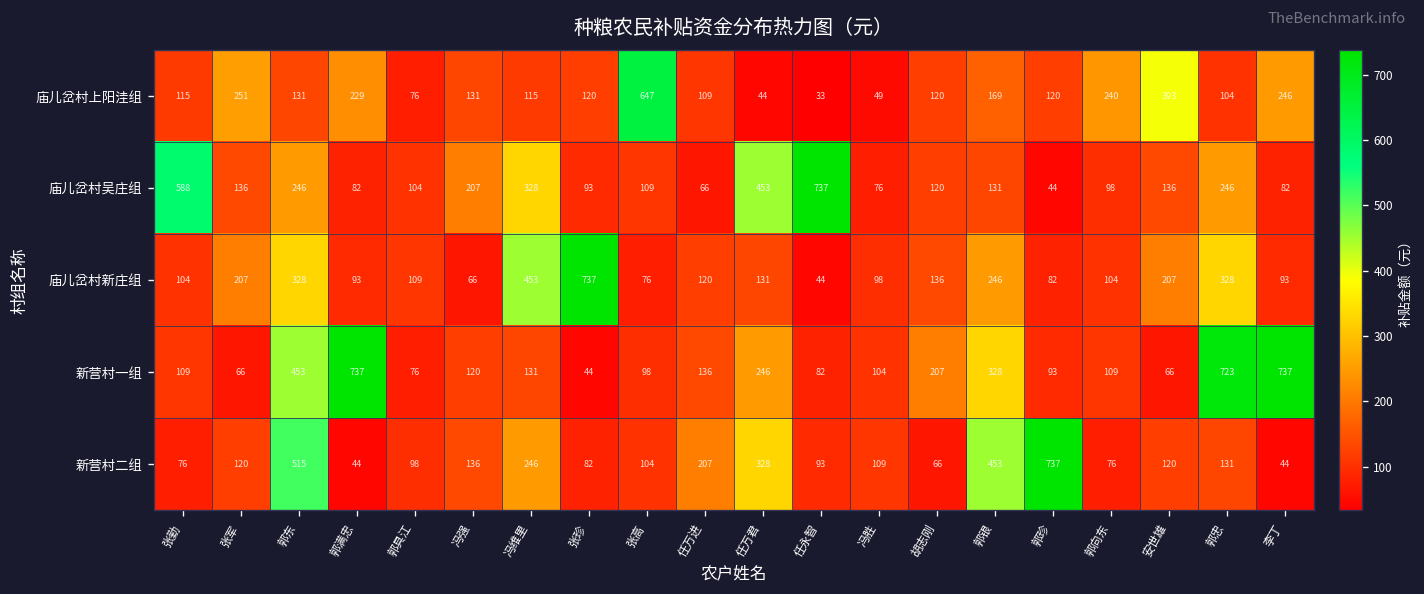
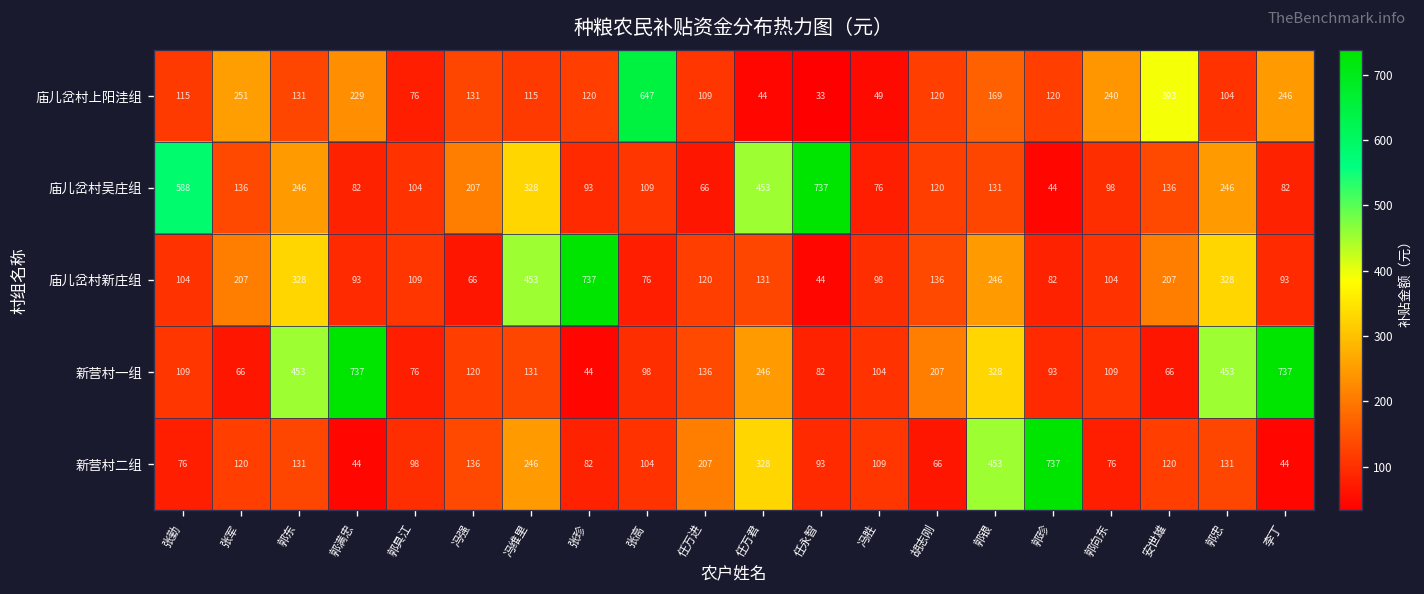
新营村一组, 郭忠: 723 -> 453
新营村二组, 郭东: 515 -> 131
